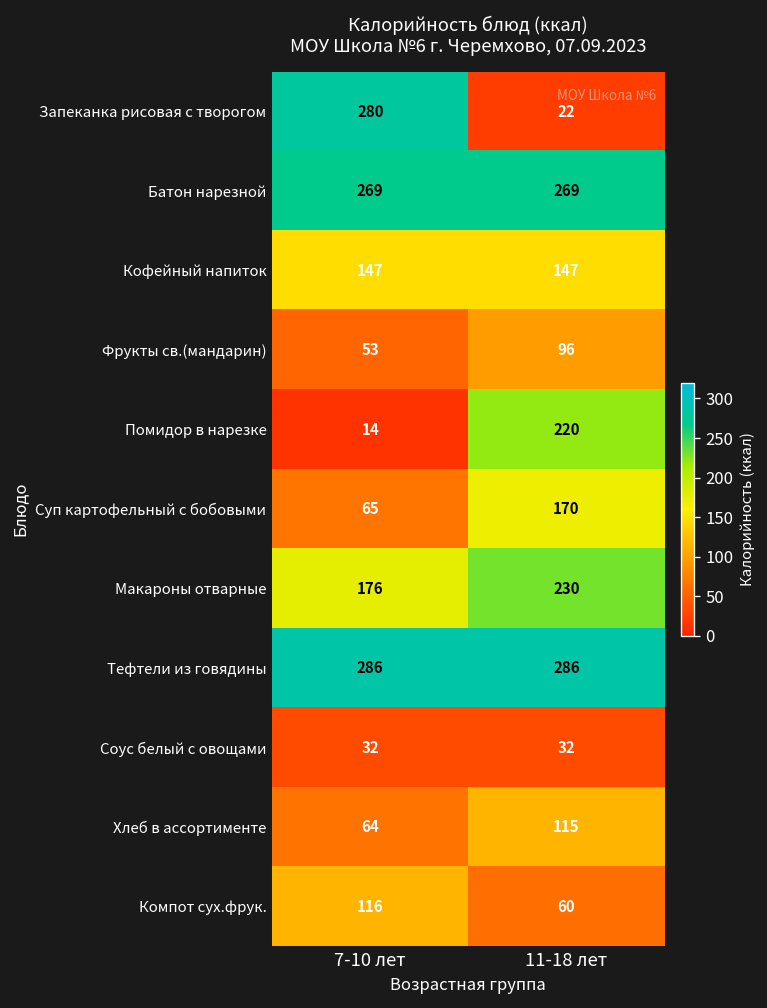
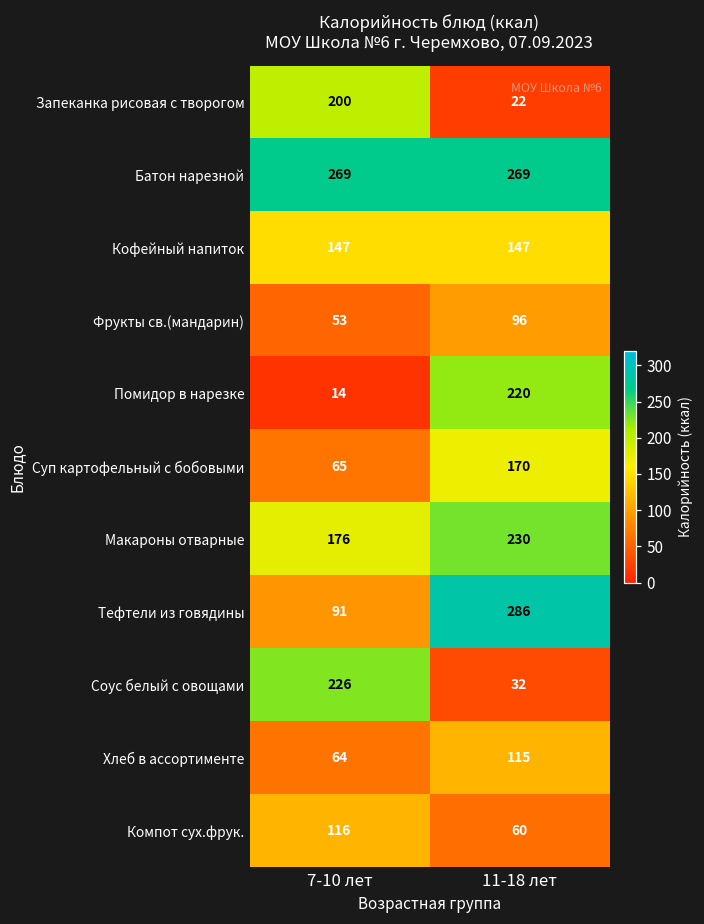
Запеканка рисовая с творогом, 7-10 лет: 280 -> 200
Тефтели из говядины, 7-10 лет: 286 -> 91
Соус белый с овощами, 7-10 лет: 32 -> 226
